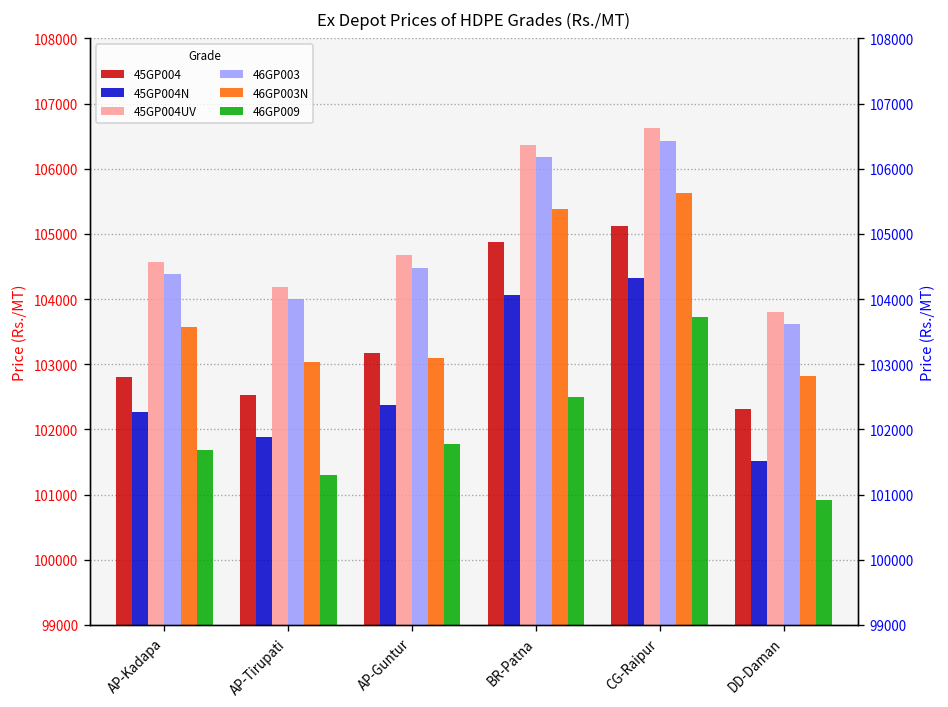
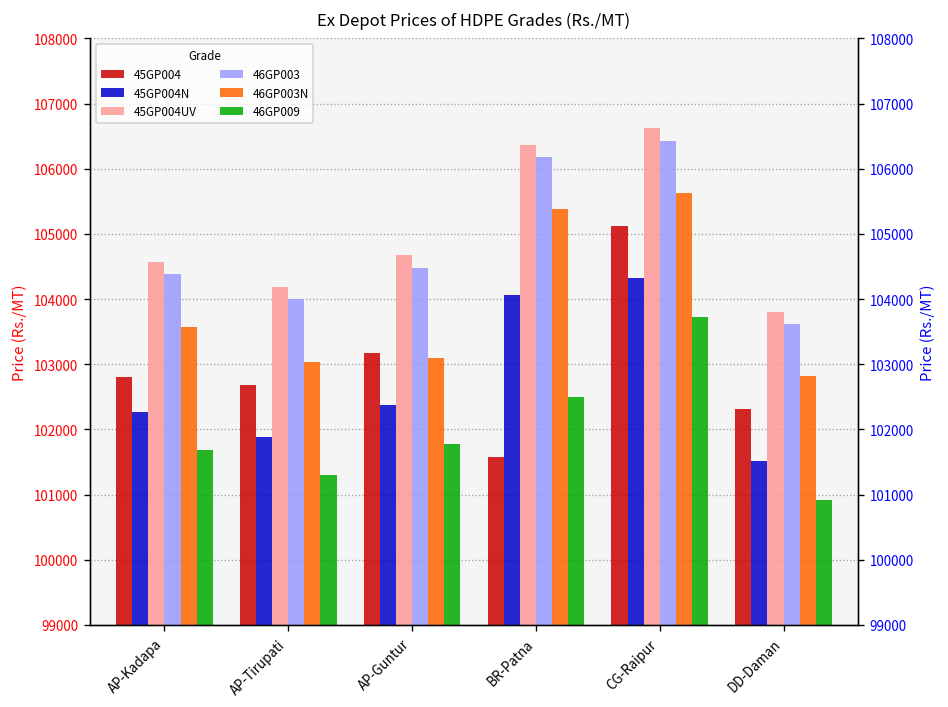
45GP004, AP-Tirupati: 102500 -> 102700
45GP004, BR-Patna: 104900 -> 101600
